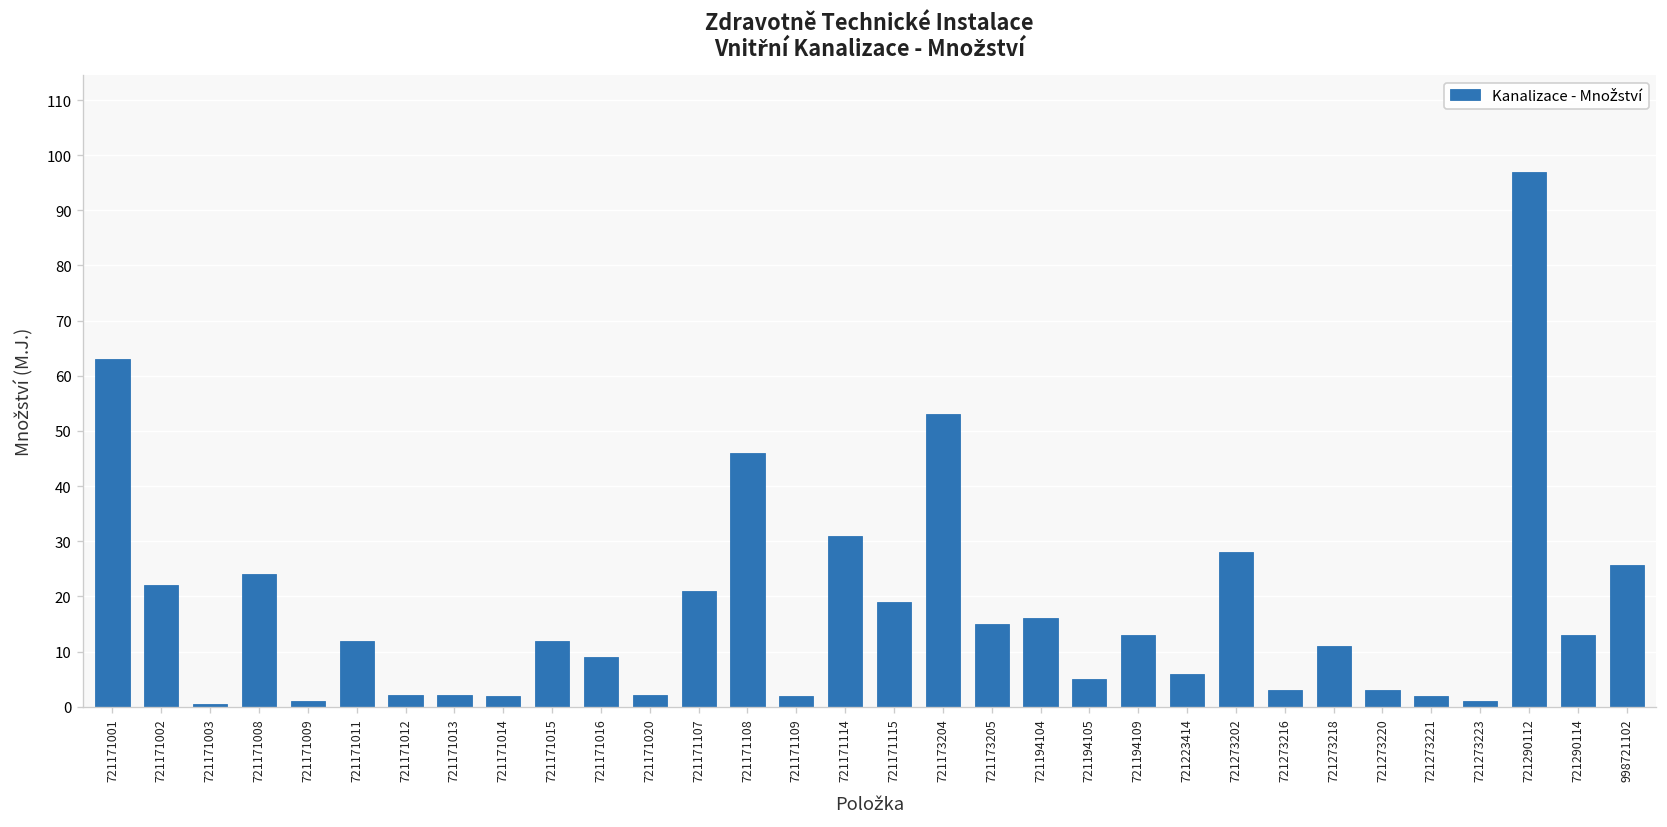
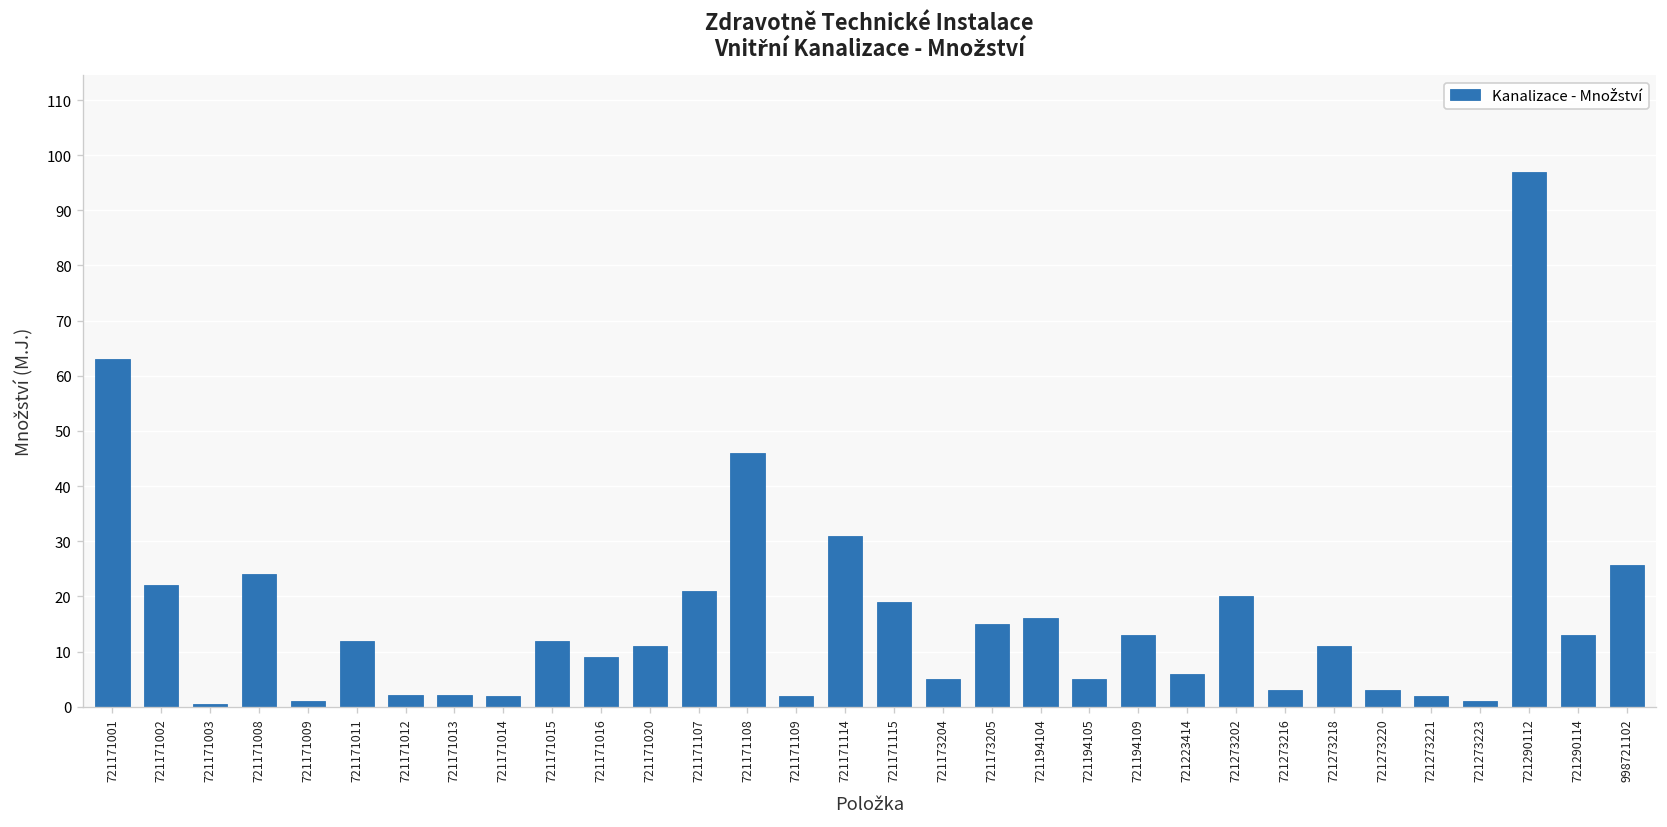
721171020: 2 -> 11
721173204: 53 -> 5
721273202: 28 -> 20
